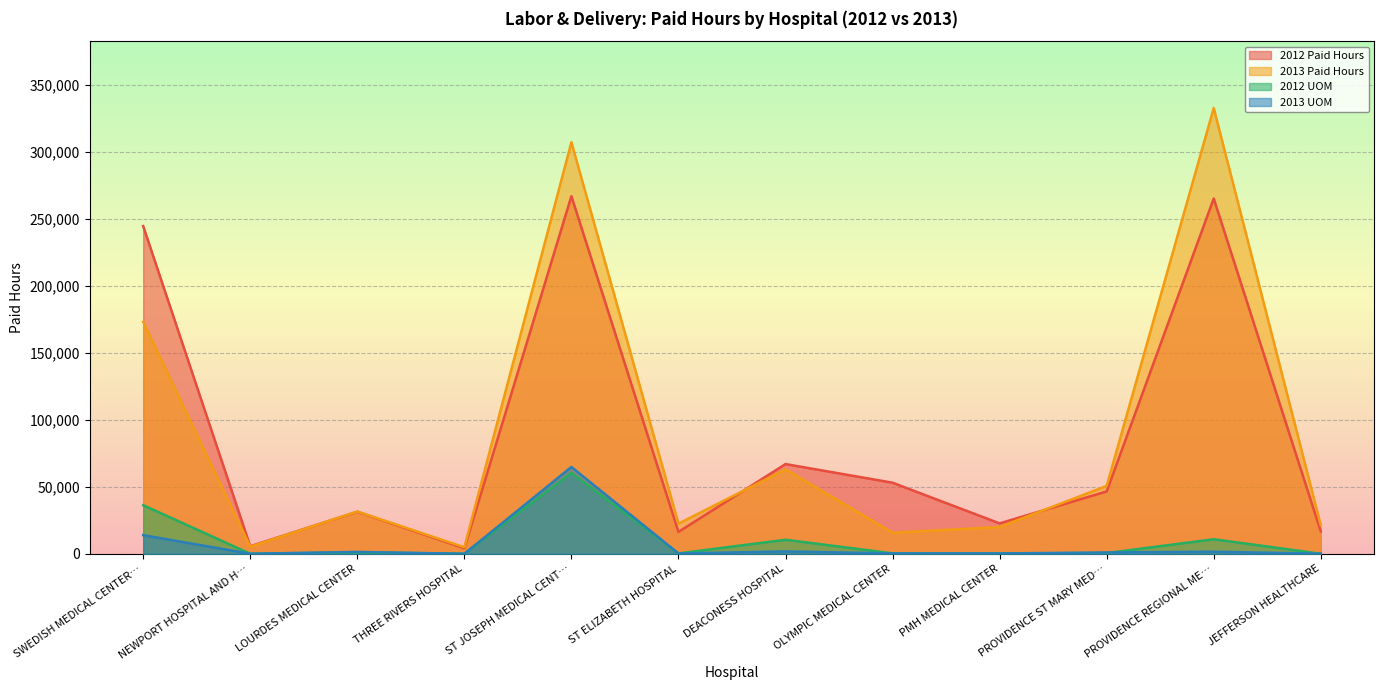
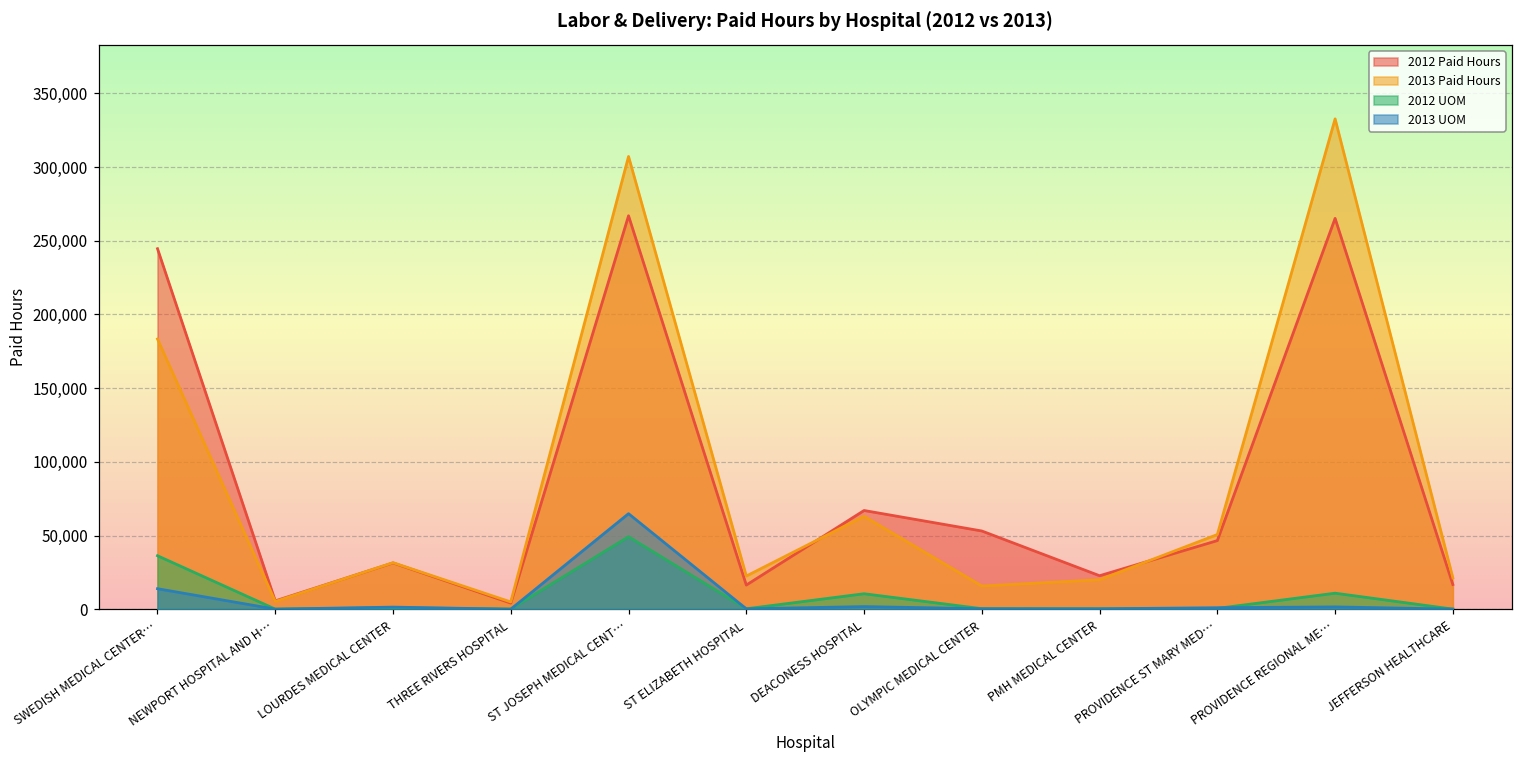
2013 Paid Hours, SWEDISH MEDICAL CENTER…: 173,000 -> 183,000
2012 UOM, ST JOSEPH MEDICAL CENT…: 60,000 -> 49,000
